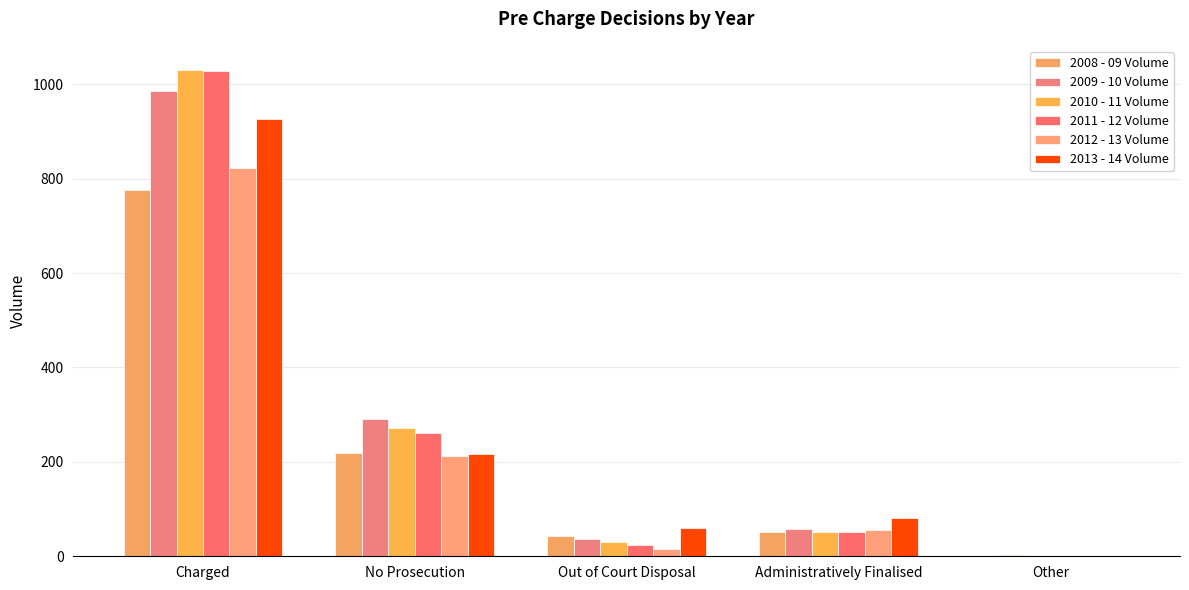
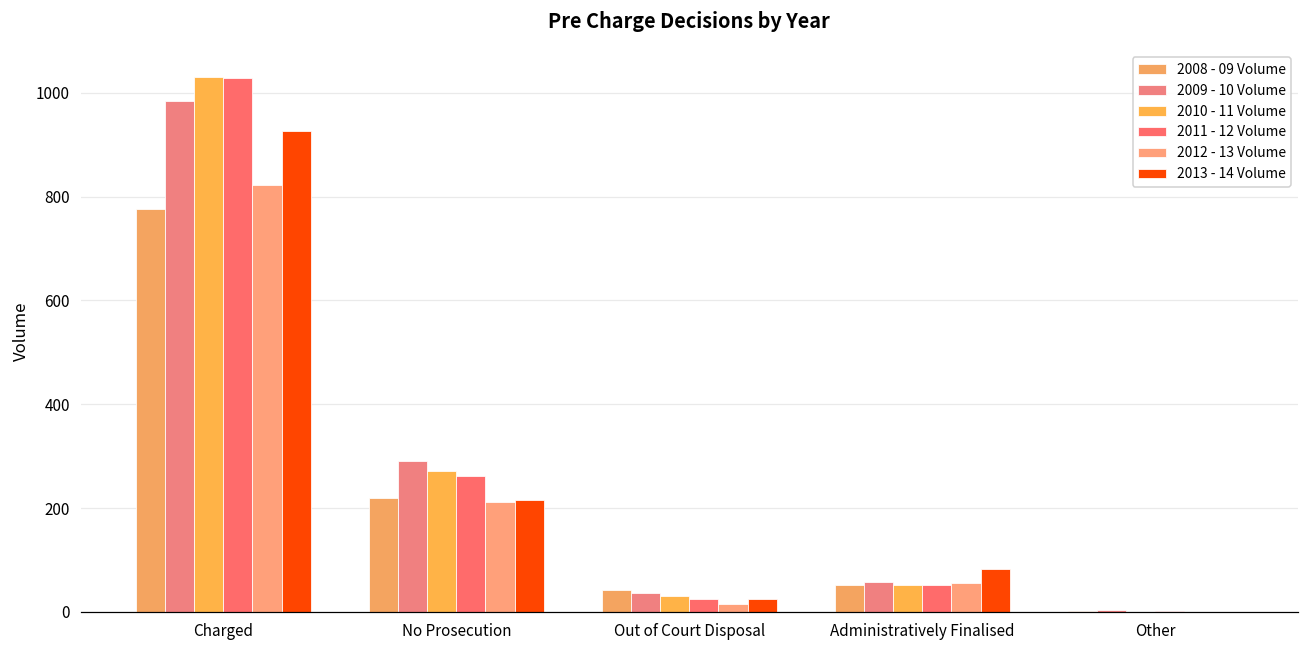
2013 - 14 Volume, Out of Court Disposal: 60 -> 20
